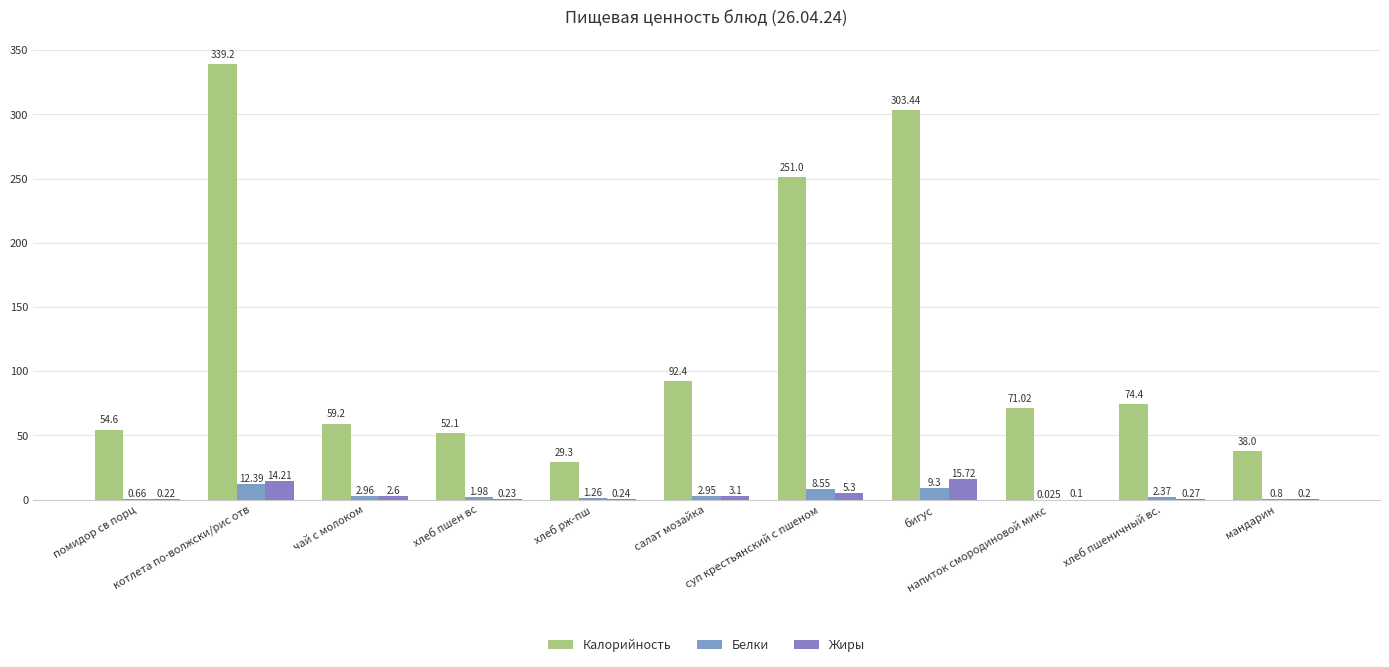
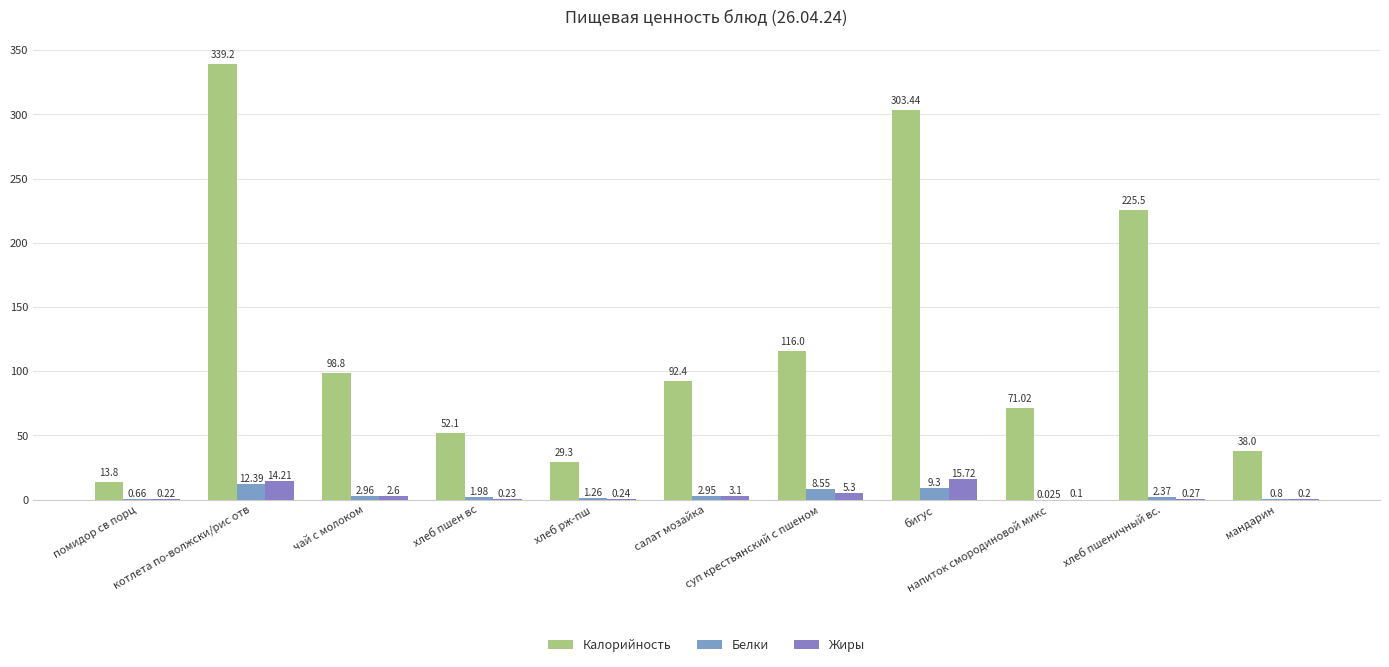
Калорийность, помидор св порц: 54.6 -> 13.8
Калорийность, чай с молоком: 59.2 -> 98.8
Калорийность, суп крестьянский с пшеном: 251.0 -> 116.0
Калорийность, хлеб пшеничный вс.: 74.4 -> 225.5
